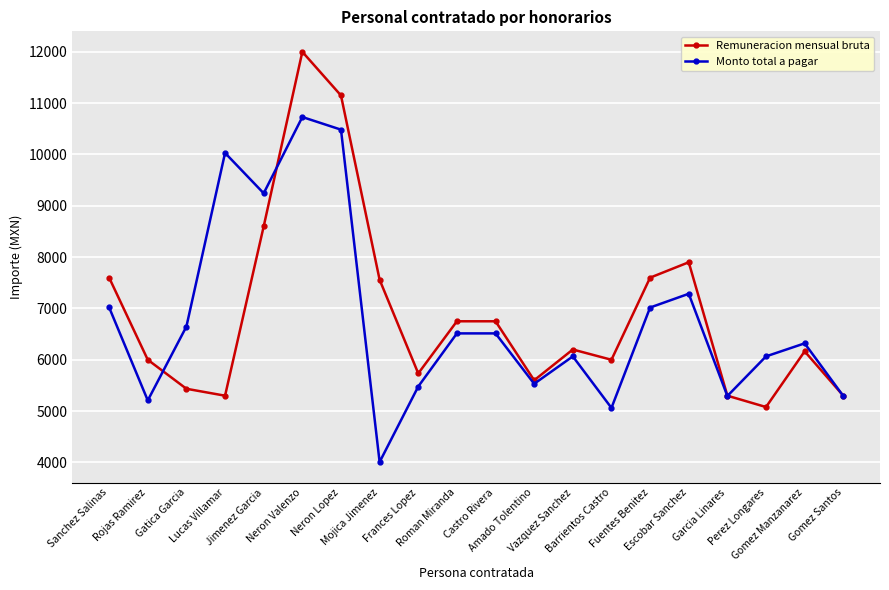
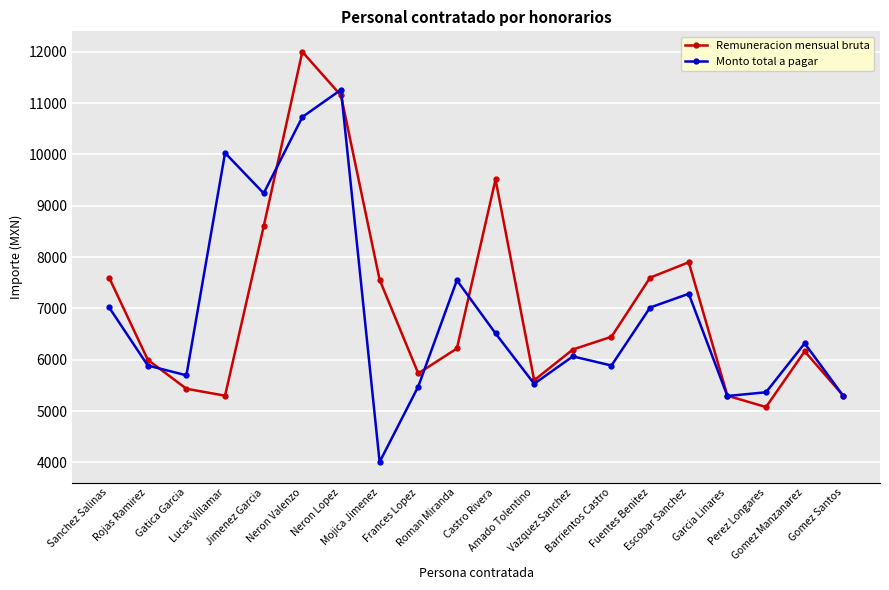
Monto total a pagar, Rojas Ramirez: 5200 -> 5900
Monto total a pagar, Gatica Garcia: 6600 -> 5700
Monto total a pagar, Neron Lopez: 10500 -> 11300
Remuneracion mensual bruta, Roman Miranda: 6800 -> 6200
Monto total a pagar, Roman Miranda: 6500 -> 7500
Remuneracion mensual bruta, Castro Rivera: 6800 -> 9500
Remuneracion mensual bruta, Barrientos Castro: 6000 -> 6400
Monto total a pagar, Barrientos Castro: 5100 -> 5900
Monto total a pagar, Perez Longares: 6100 -> 5400
